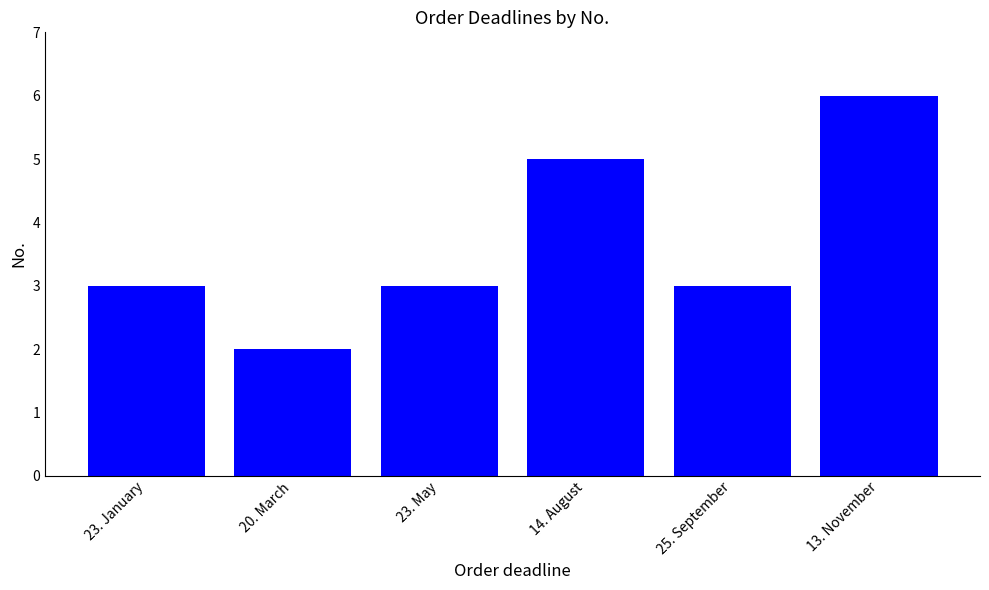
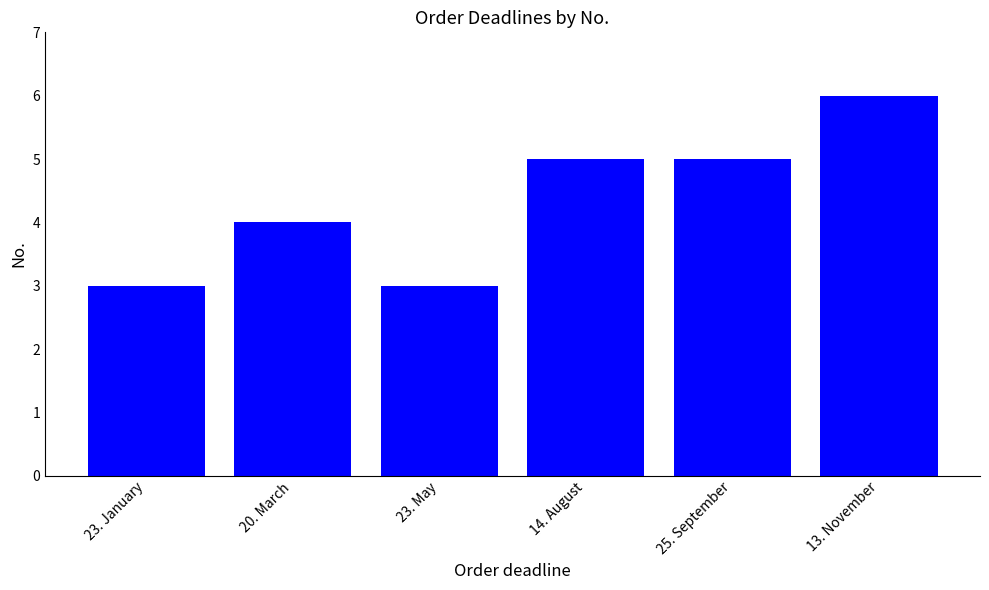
20. March: 2 -> 4
25. September: 3 -> 5
